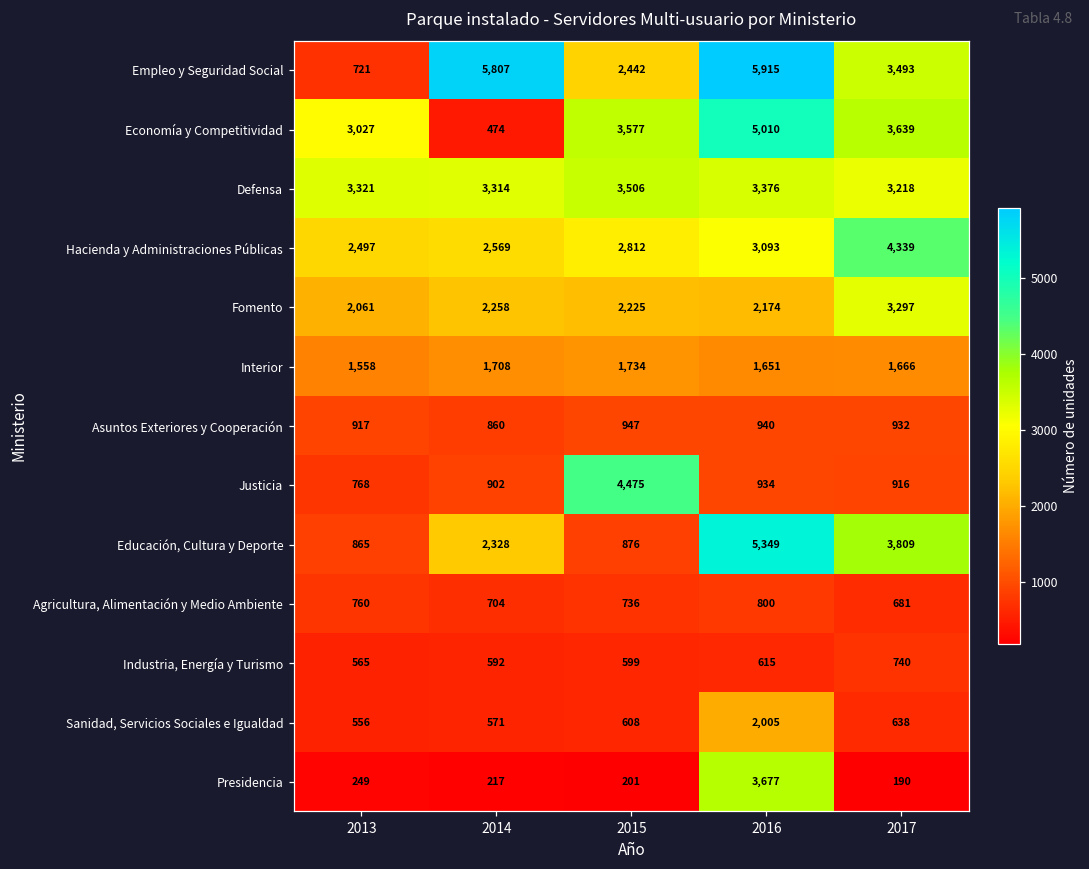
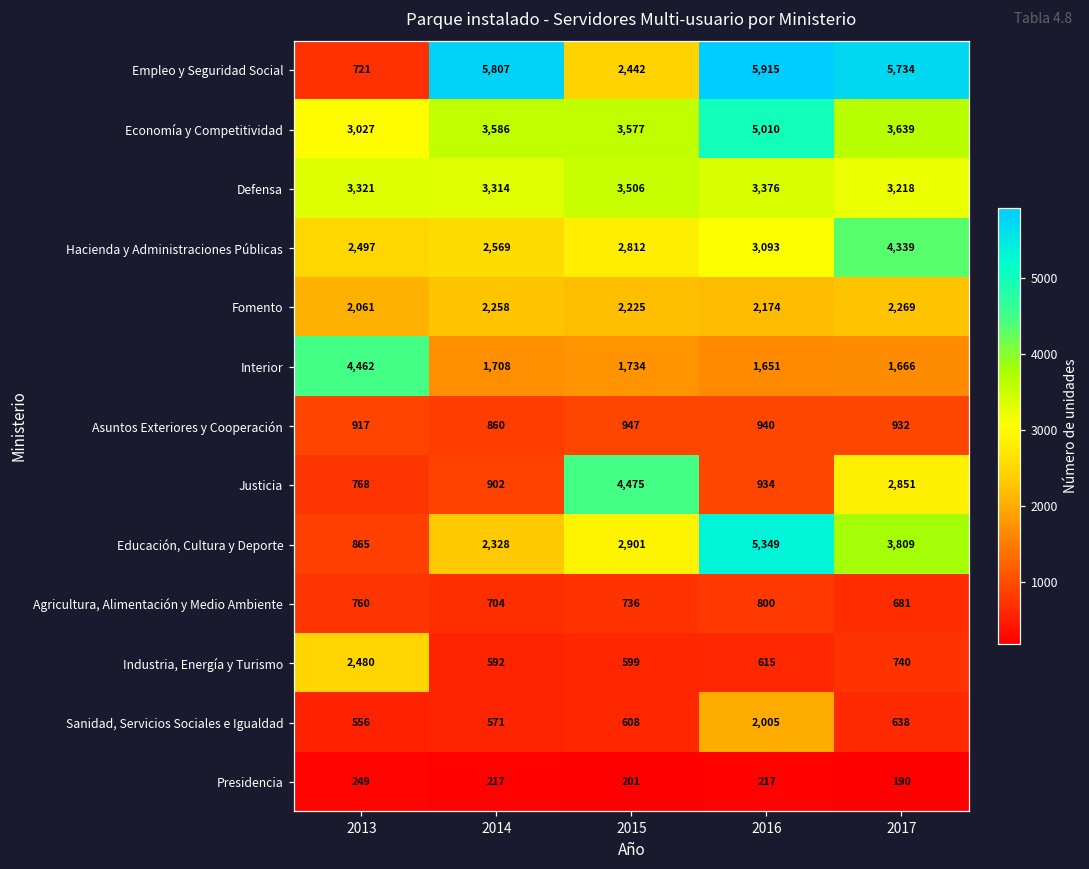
Empleo y Seguridad Social, 2017: 3,493 -> 5,734
Economía y Competitividad, 2014: 474 -> 3,586
Fomento, 2017: 3,297 -> 2,269
Interior, 2013: 1,558 -> 4,462
Justicia, 2017: 916 -> 2,851
Educación, Cultura y Deporte, 2015: 876 -> 2,901
Industria, Energía y Turismo, 2013: 565 -> 2,480
Presidencia, 2016: 3,677 -> 217
